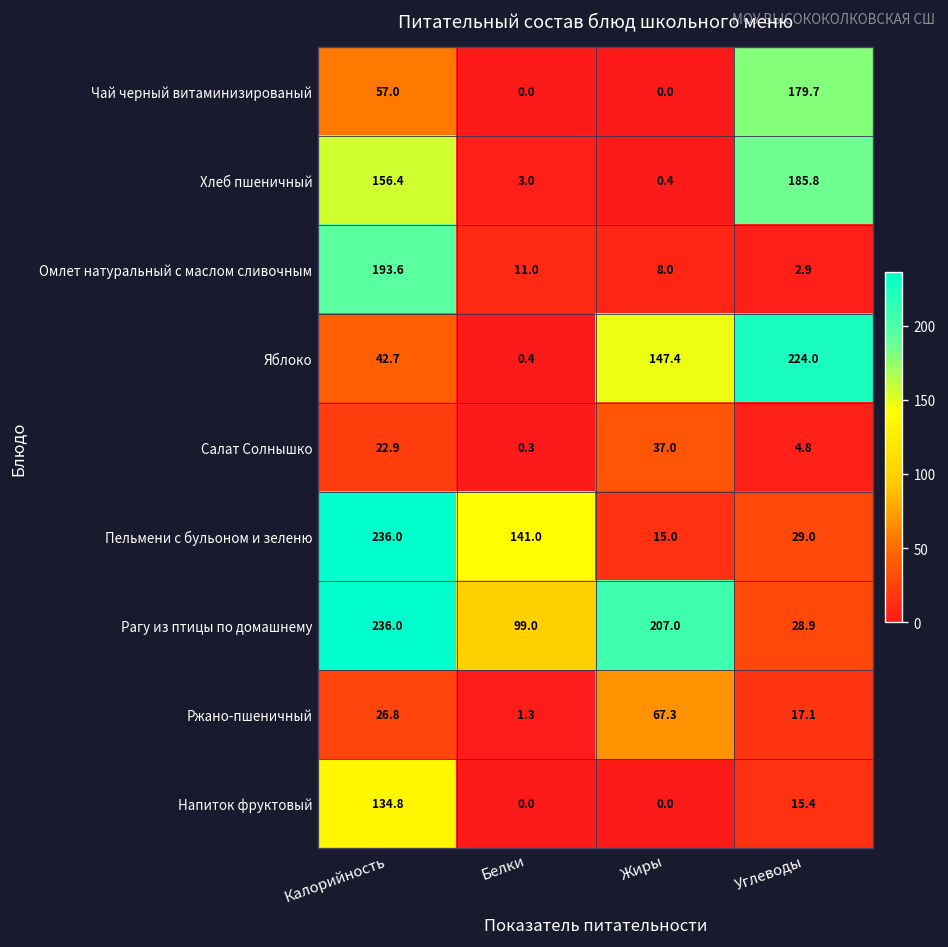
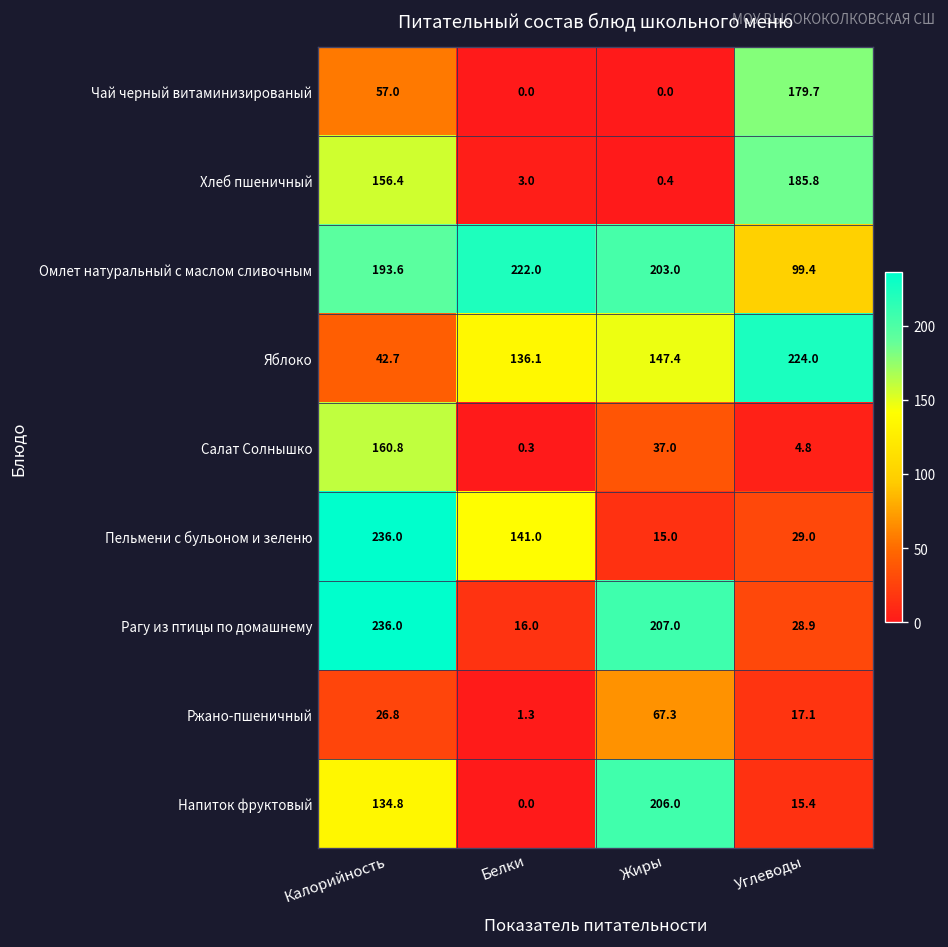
Омлет натуральный с маслом сливочным, Белки: 11.0 -> 222.0
Омлет натуральный с маслом сливочным, Жиры: 8.0 -> 203.0
Омлет натуральный с маслом сливочным, Углеводы: 2.9 -> 99.4
Яблоко, Белки: 0.4 -> 136.1
Салат Солнышко, Калорийность: 22.9 -> 160.8
Рагу из птицы по домашнему, Белки: 99.0 -> 16.0
Напиток фруктовый, Жиры: 0.0 -> 206.0
